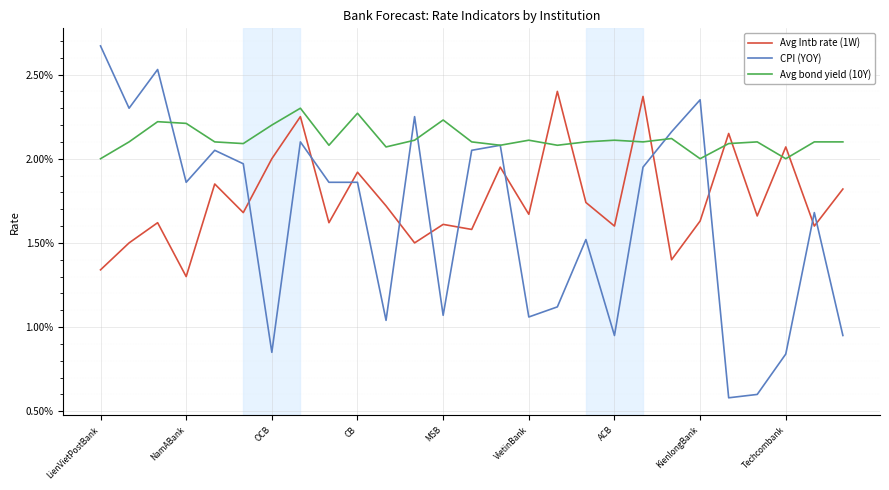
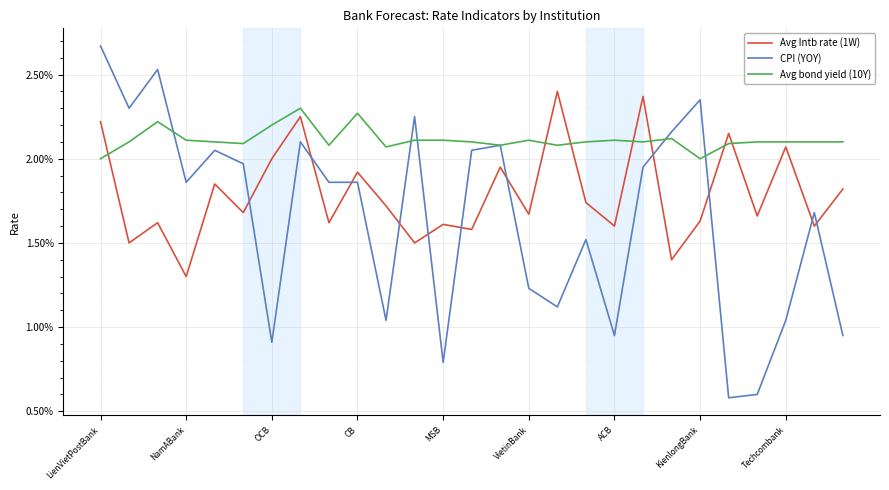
Avg Intb rate (1W), LienVietPostBank: 1.34% -> 2.22%
Avg bond yield (10Y), NamABank: 2.21% -> 2.11%
CPI (YOY), OCB: 0.85% -> 0.91%
CPI (YOY), MSB: 1.07% -> 0.79%
Avg bond yield (10Y), MSB: 2.23% -> 2.11%
CPI (YOY), VietinBank: 1.06% -> 1.23%
CPI (YOY), Techcombank: 0.84% -> 1.04%
Avg bond yield (10Y), Techcombank: 2.00% -> 2.10%
